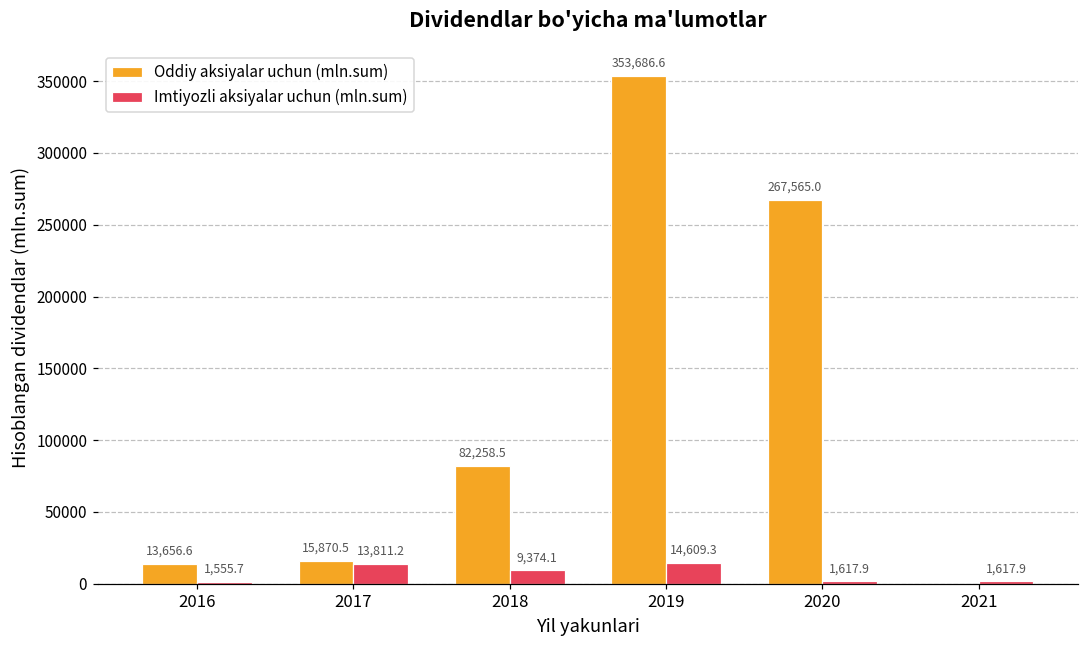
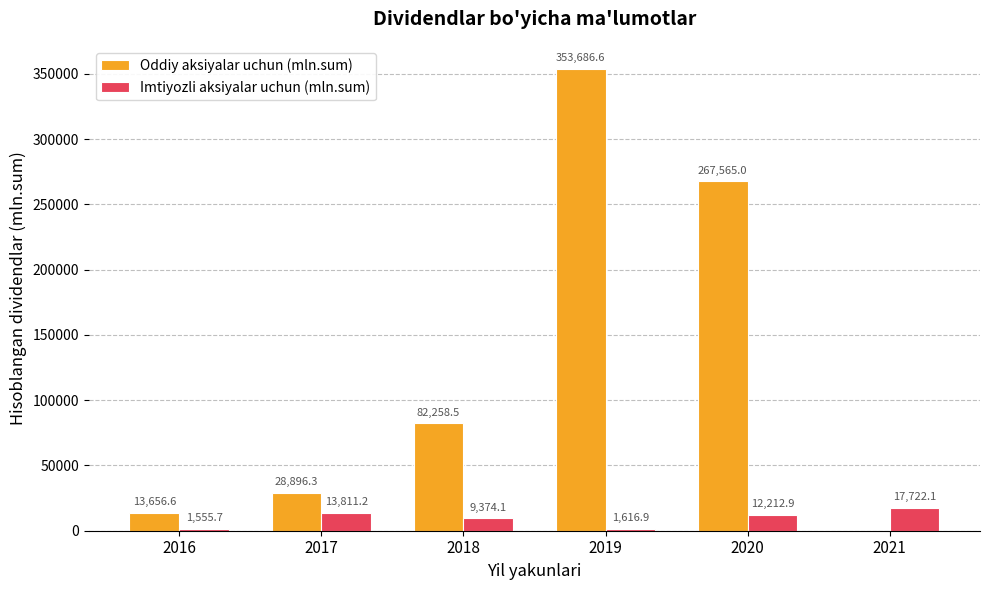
Oddiy aksiyalar uchun (mln.sum), 2017: 15,870.5 -> 28,896.3
Imtiyozli aksiyalar uchun (mln.sum), 2019: 14,609.3 -> 1,616.9
Imtiyozli aksiyalar uchun (mln.sum), 2020: 1,617.9 -> 12,212.9
Imtiyozli aksiyalar uchun (mln.sum), 2021: 1,617.9 -> 17,722.1
